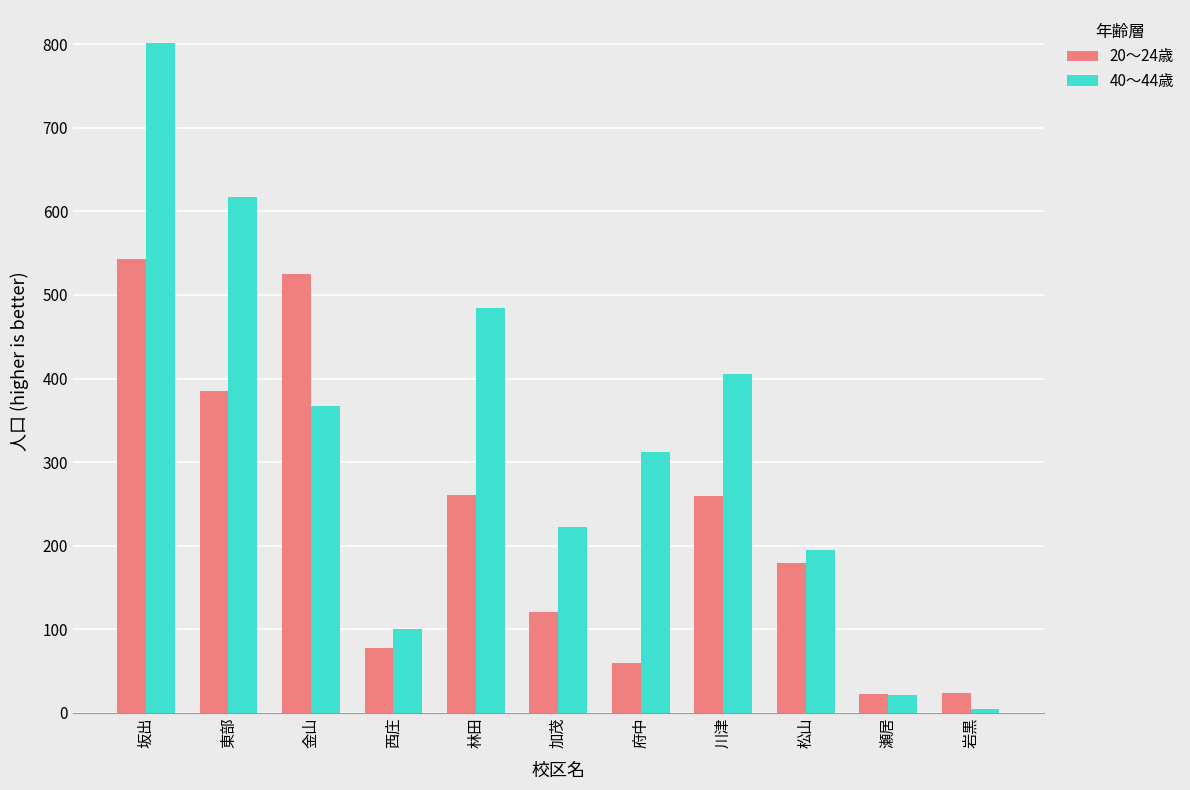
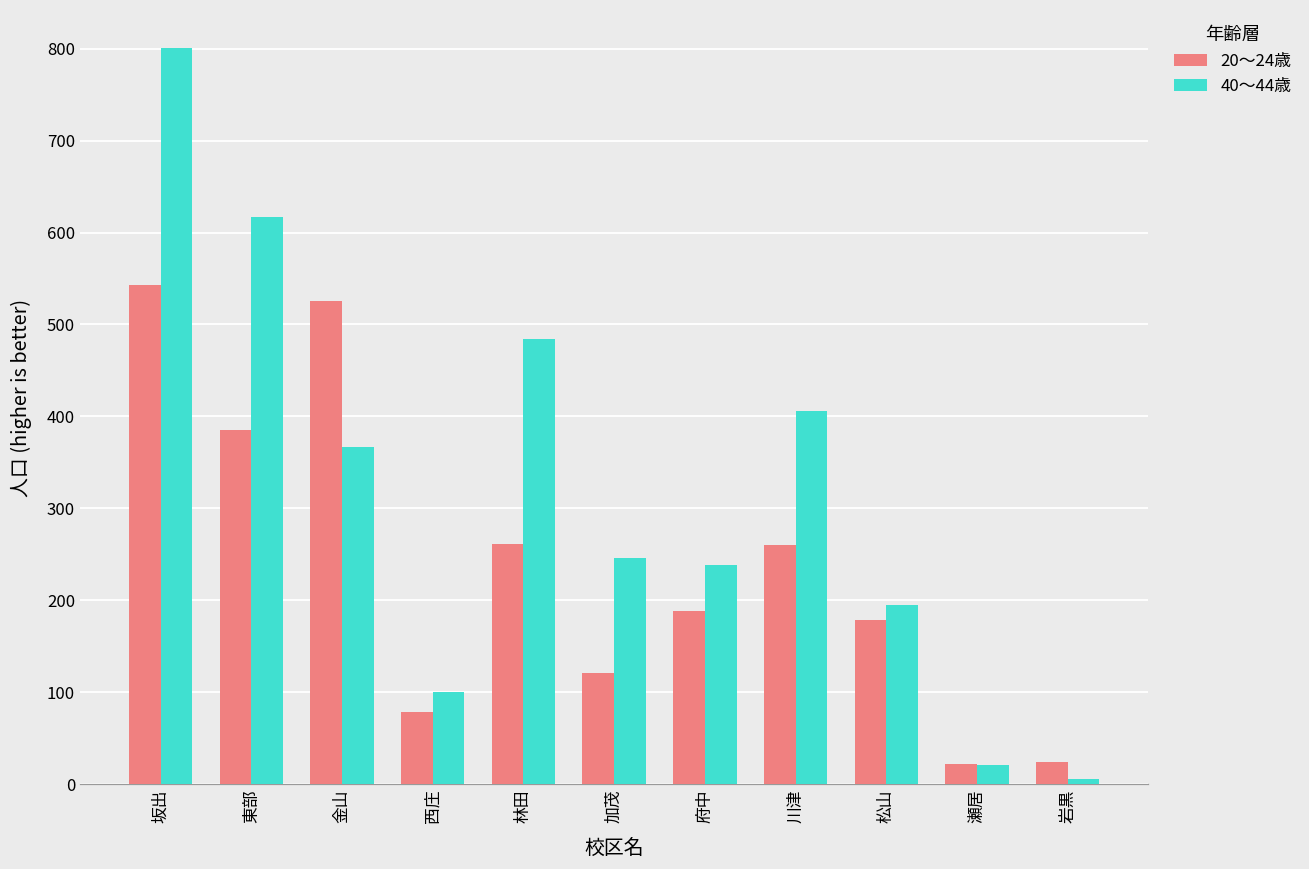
40～44歳, 加茂: 220 -> 250
20～24歳, 府中: 60 -> 190
40～44歳, 府中: 310 -> 240
